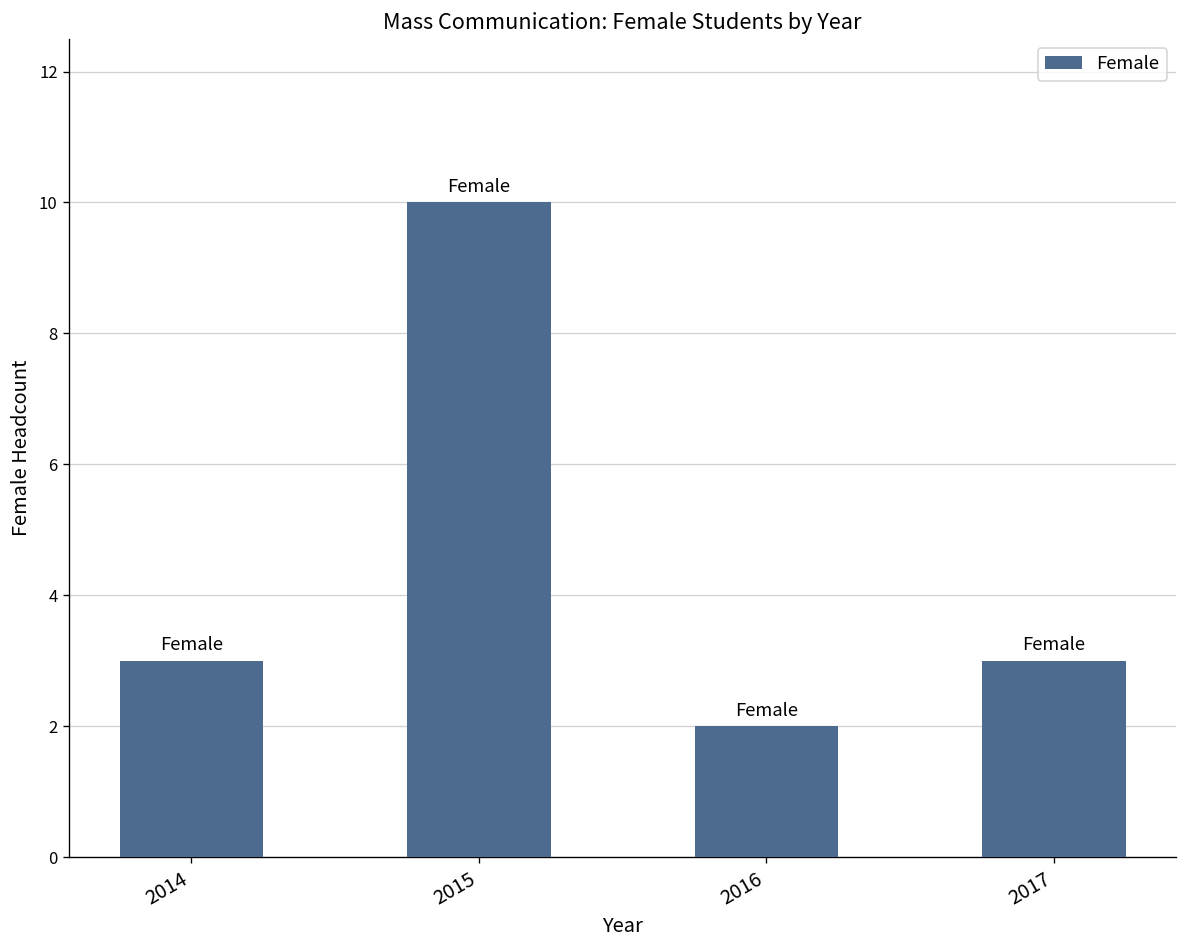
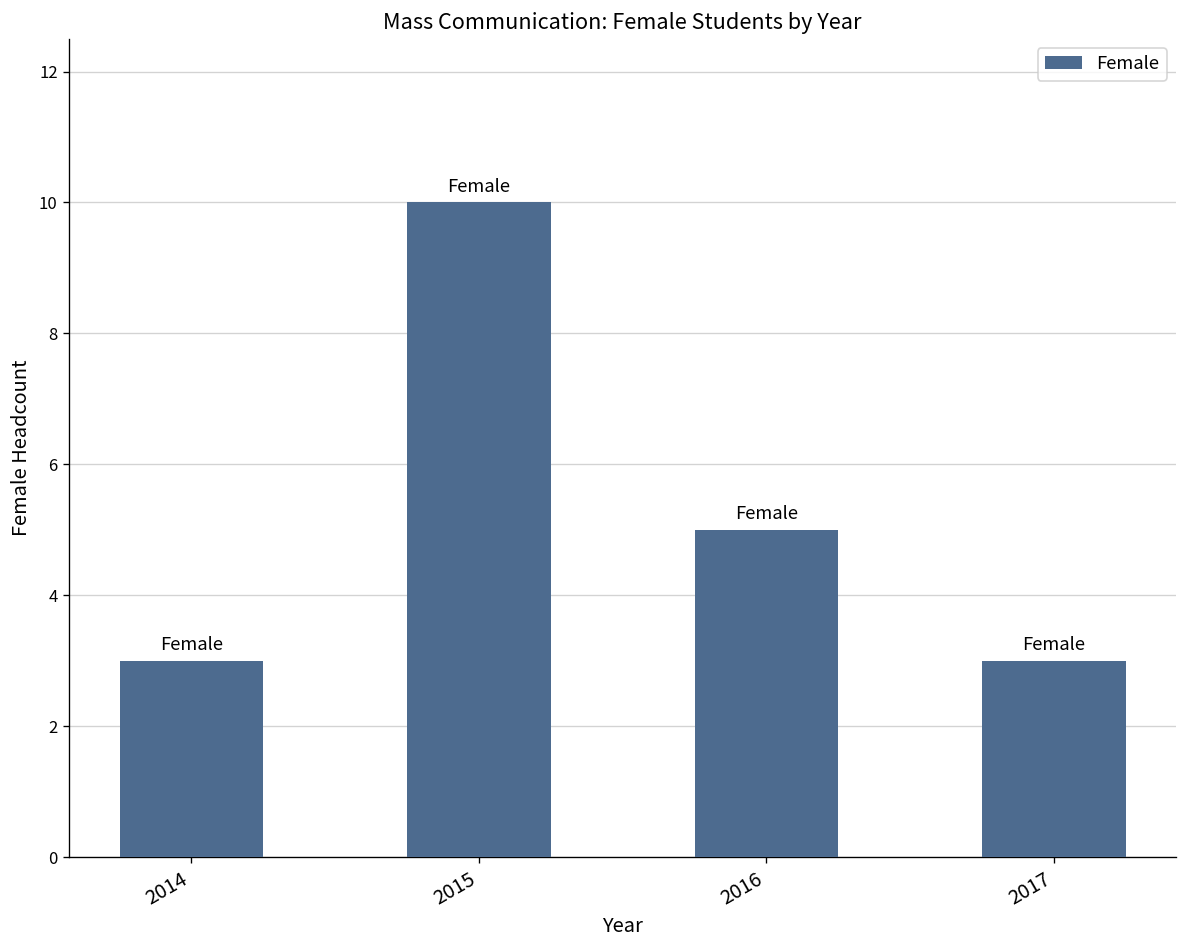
2016: 2 -> 5
